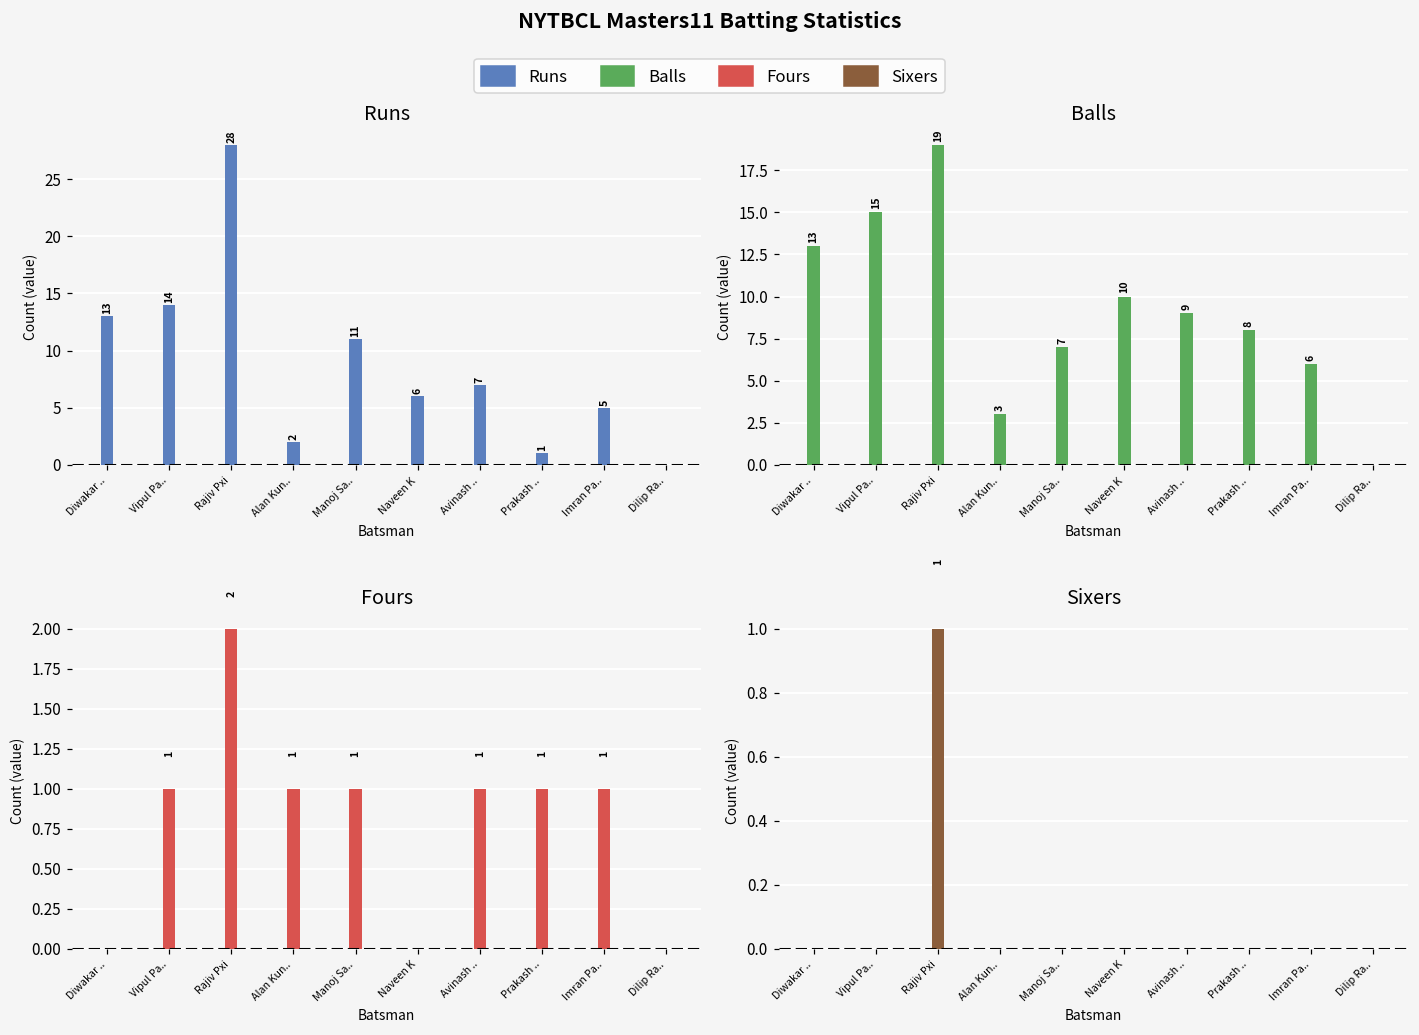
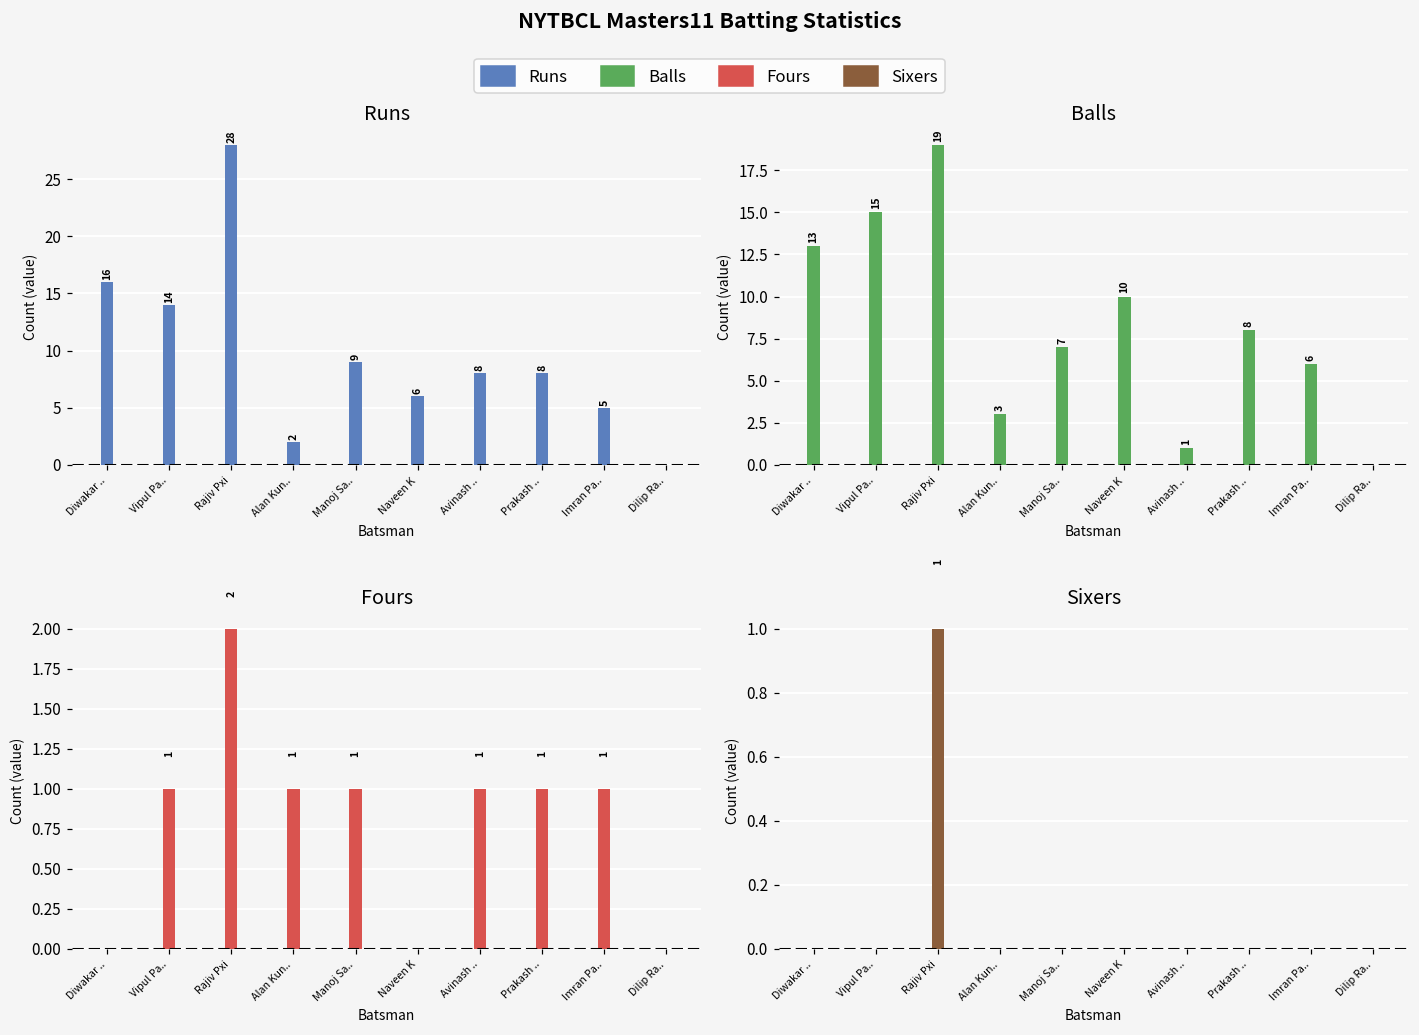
Runs, Diwakar ..: 13 -> 16
Runs, Manoj Sa..: 11 -> 9
Runs, Avinash ..: 7 -> 8
Runs, Prakash ..: 1 -> 8
Balls, Avinash ..: 9 -> 1
